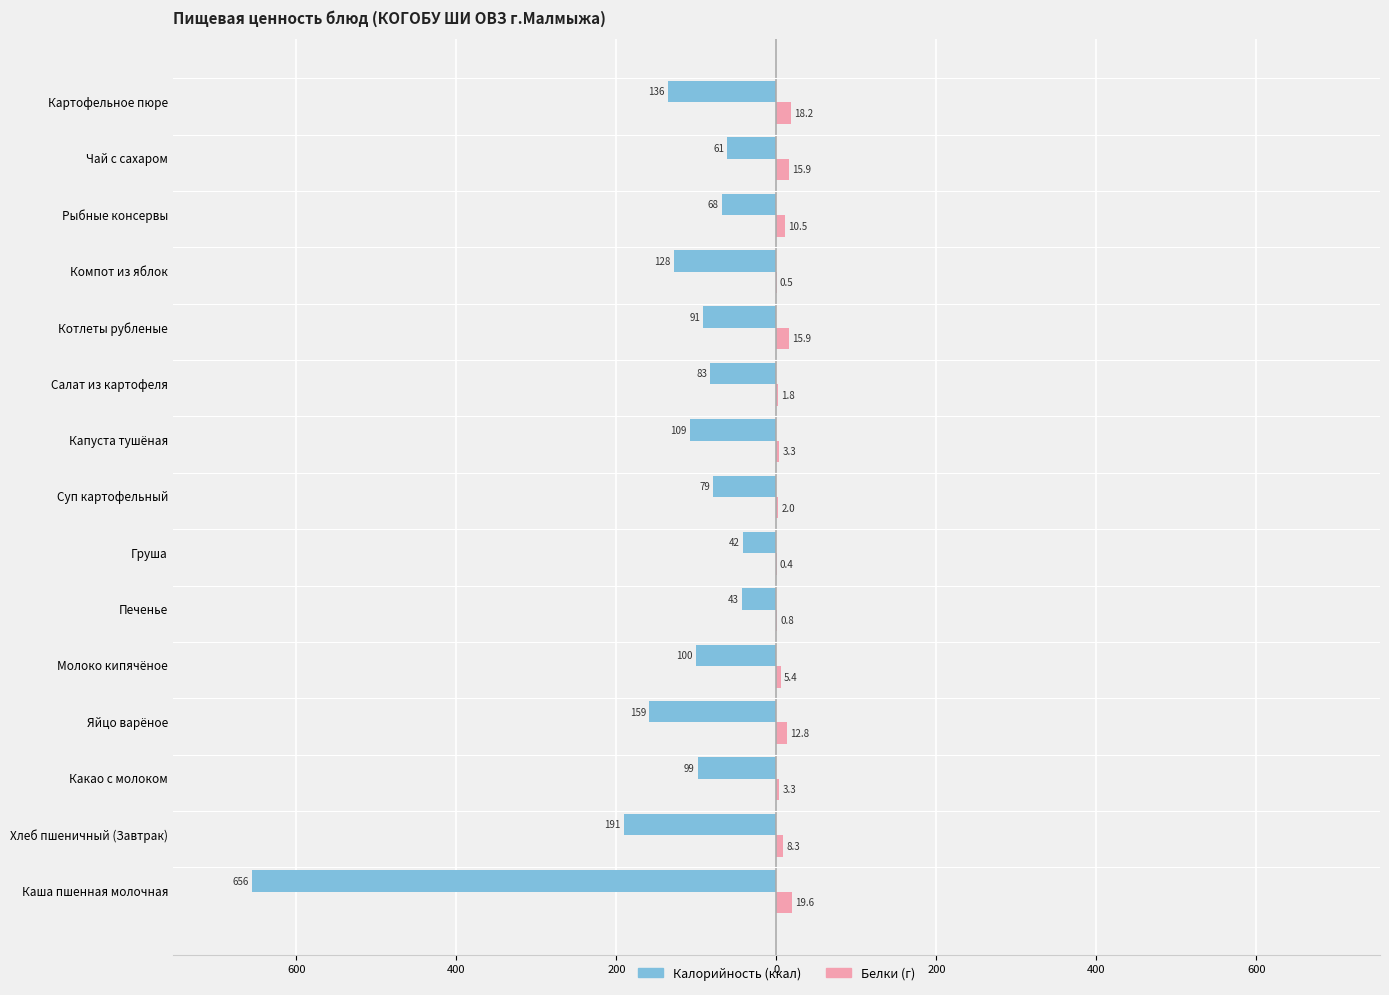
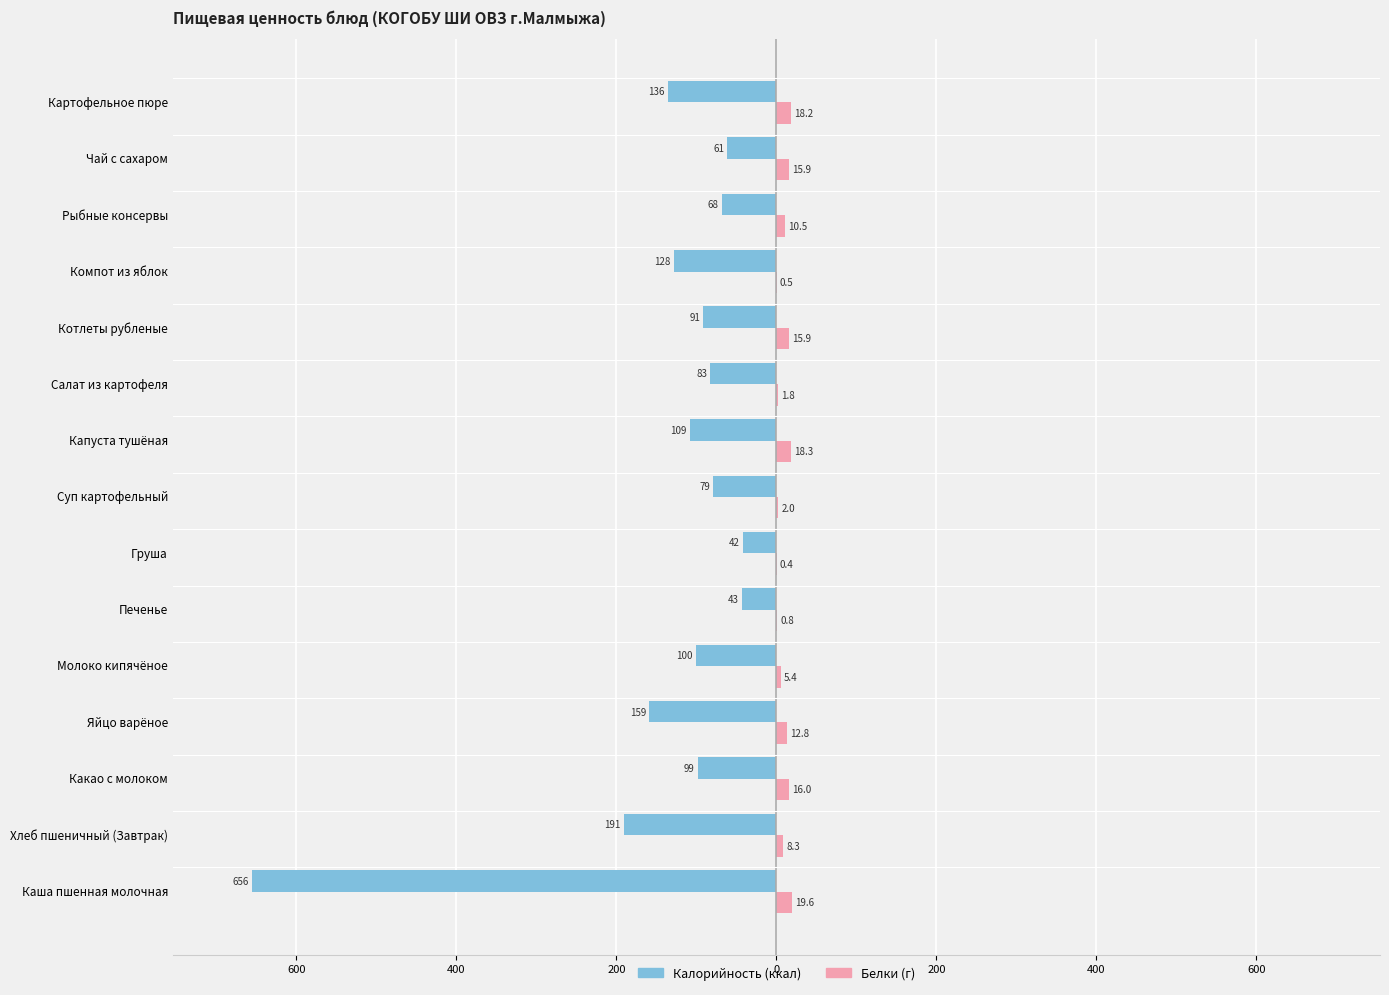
Белки (г), Капуста тушёная: 3.3 -> 18.3
Белки (г), Какао с молоком: 3.3 -> 16.0
